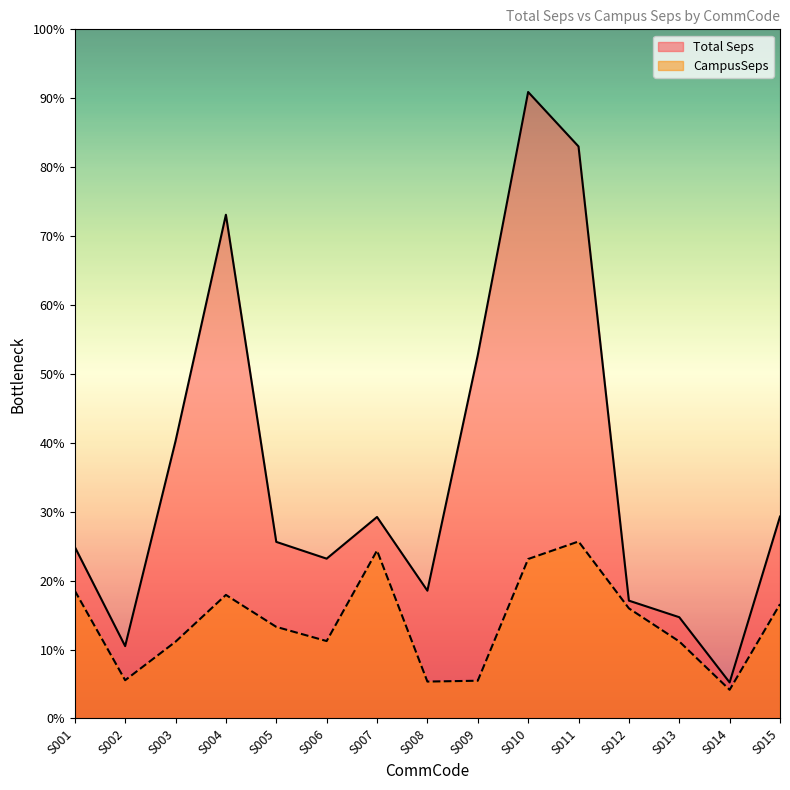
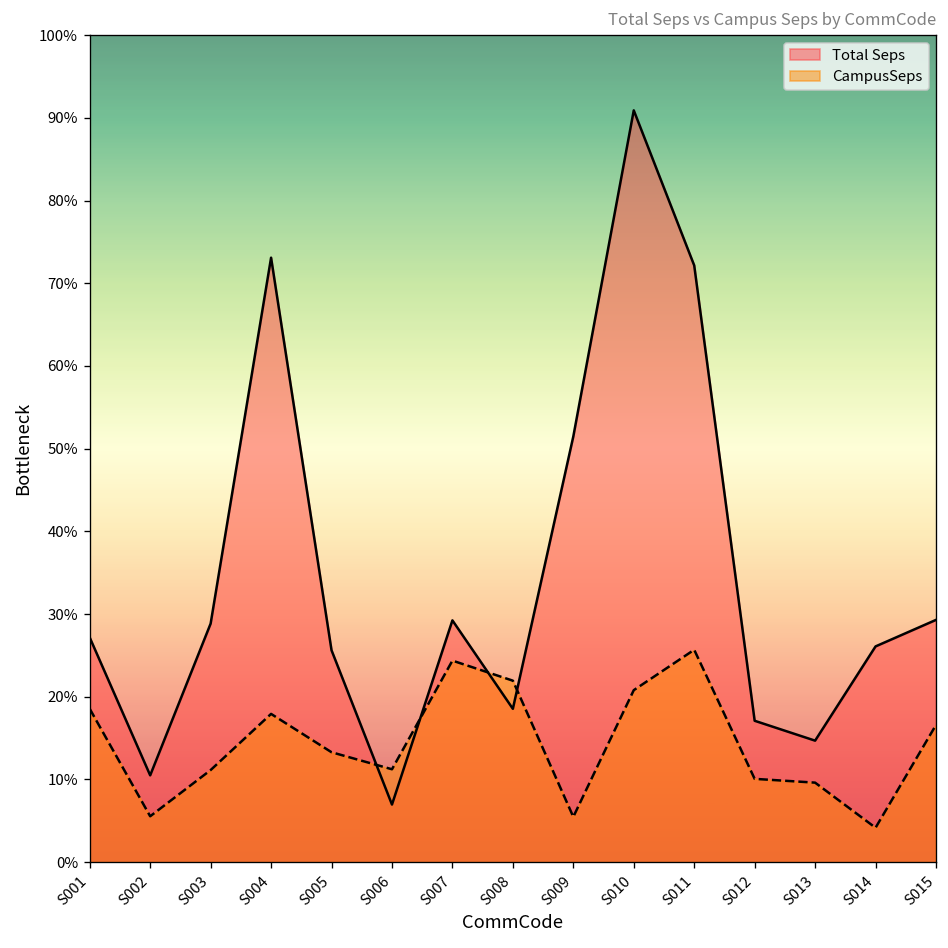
Total Seps, S001: 25% -> 27%
Total Seps, S003: 40% -> 29%
Total Seps, S006: 23% -> 7%
CampusSeps, S008: 5% -> 22%
Total Seps, S009: 53% -> 51%
CampusSeps, S010: 23% -> 21%
Total Seps, S011: 83% -> 72%
CampusSeps, S012: 16% -> 10%
CampusSeps, S013: 11% -> 10%
Total Seps, S014: 5% -> 26%
